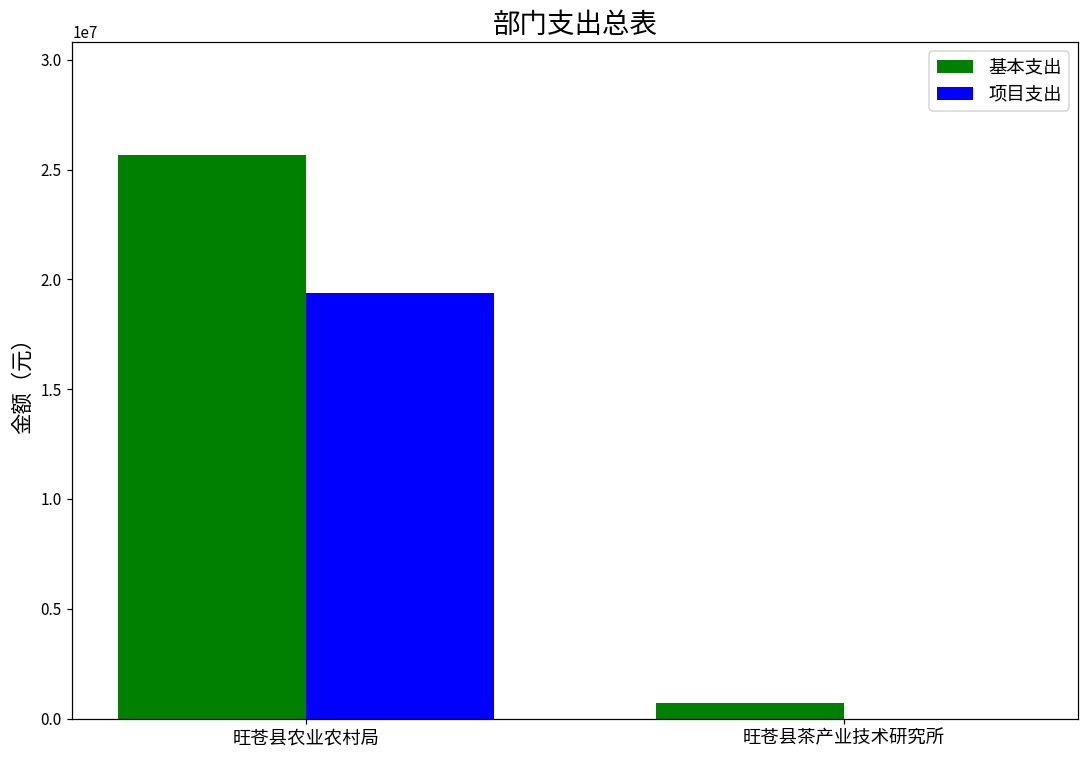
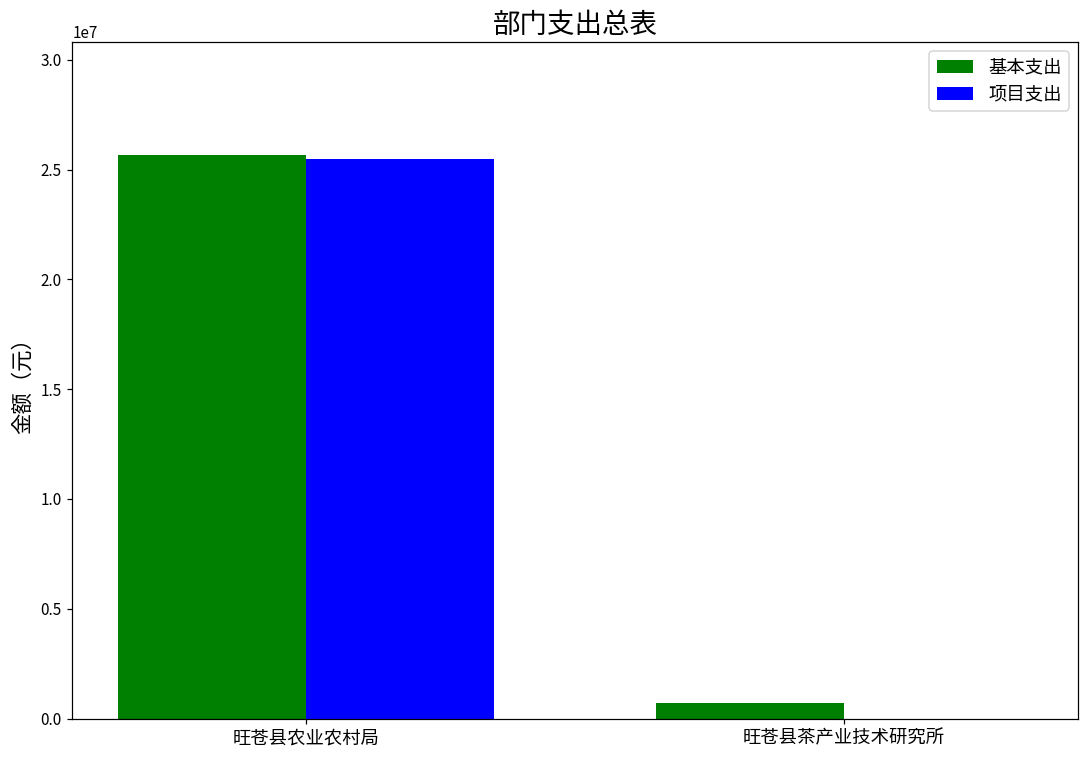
项目支出, 旺苍县农业农村局: 19400000 -> 25500000
